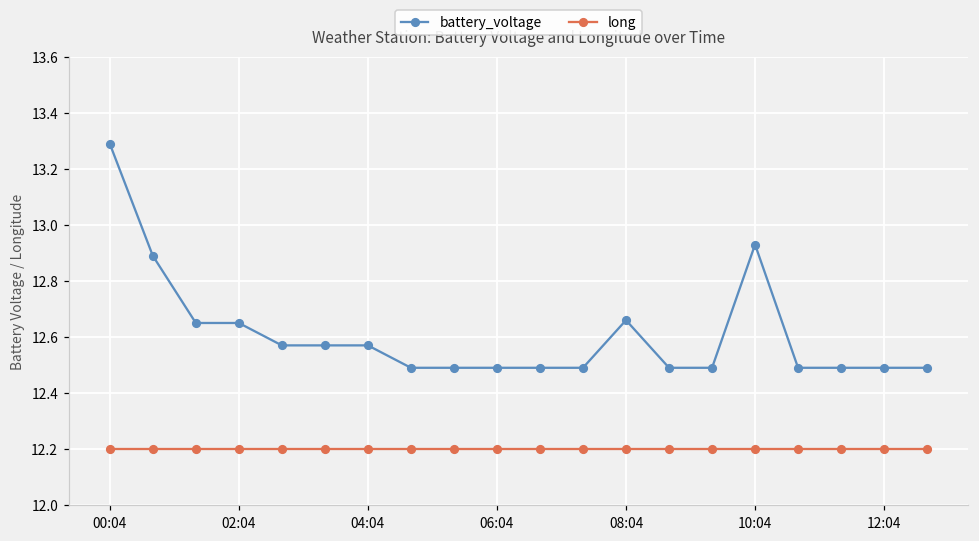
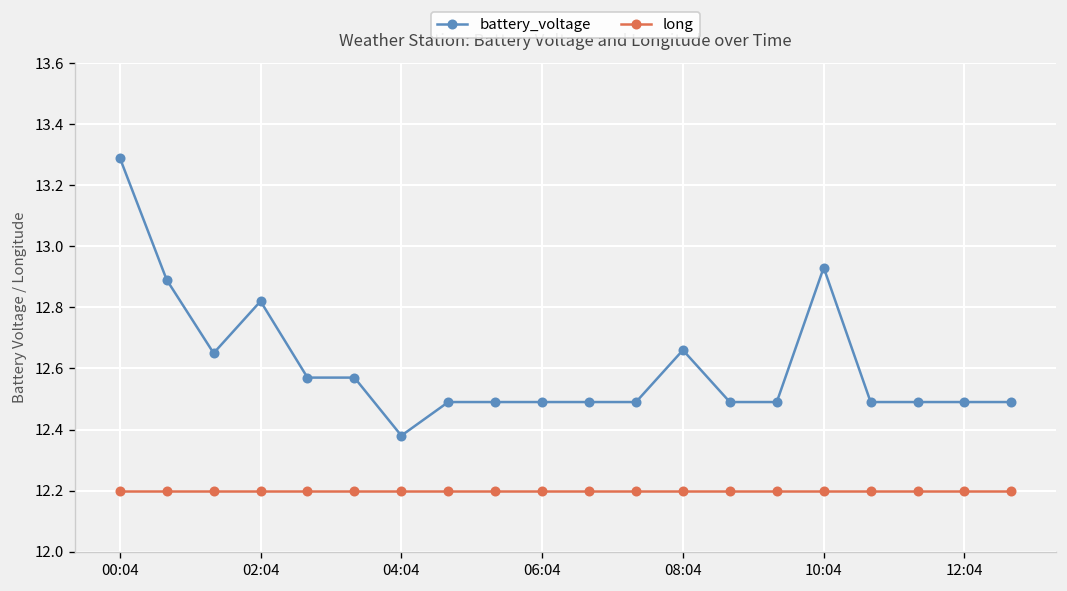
battery_voltage, 02:04: 12.65 -> 12.82
battery_voltage, 04:04: 12.57 -> 12.38
